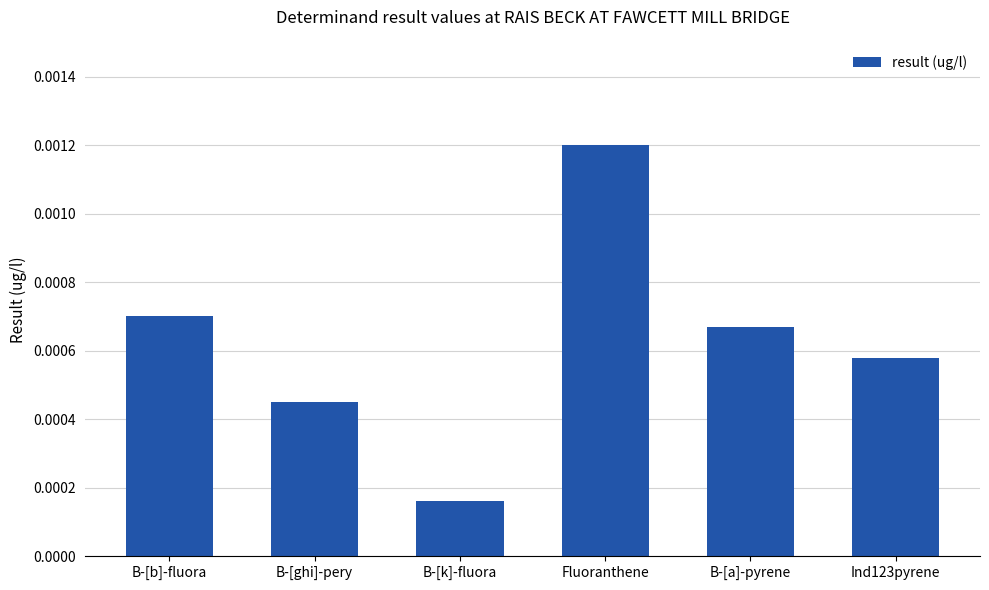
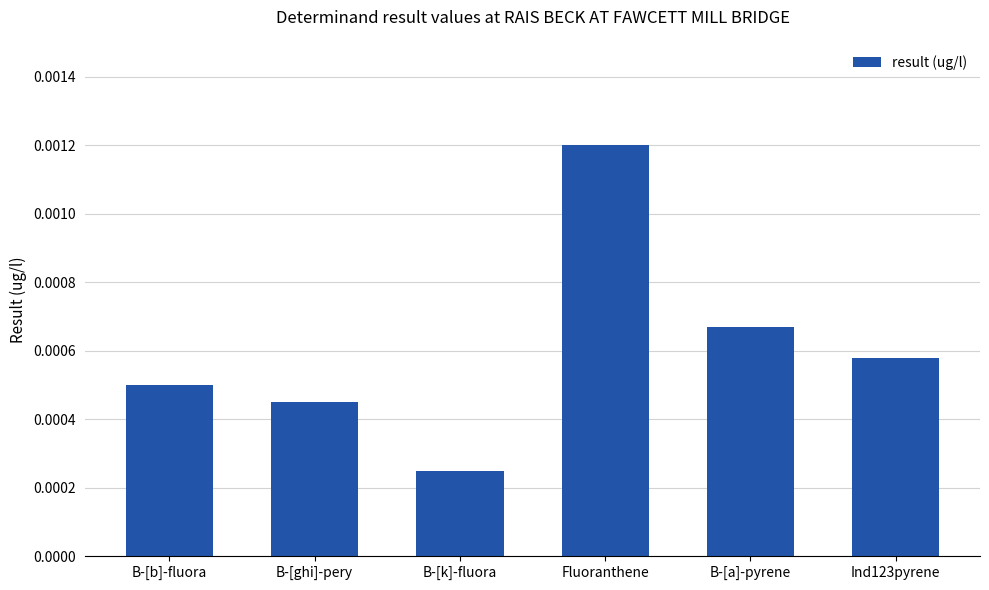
B-[b]-fluora: 0.0007 -> 0.0005
B-[k]-fluora: 0.00016 -> 0.00025
